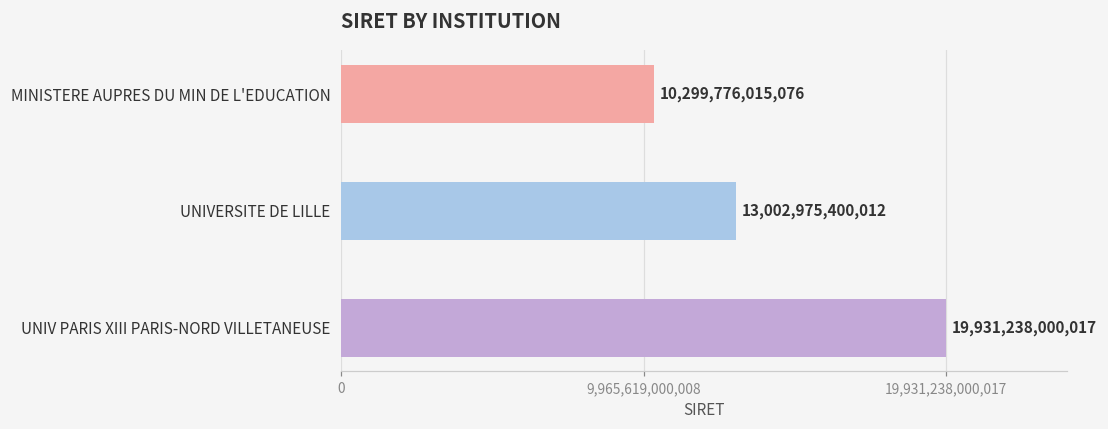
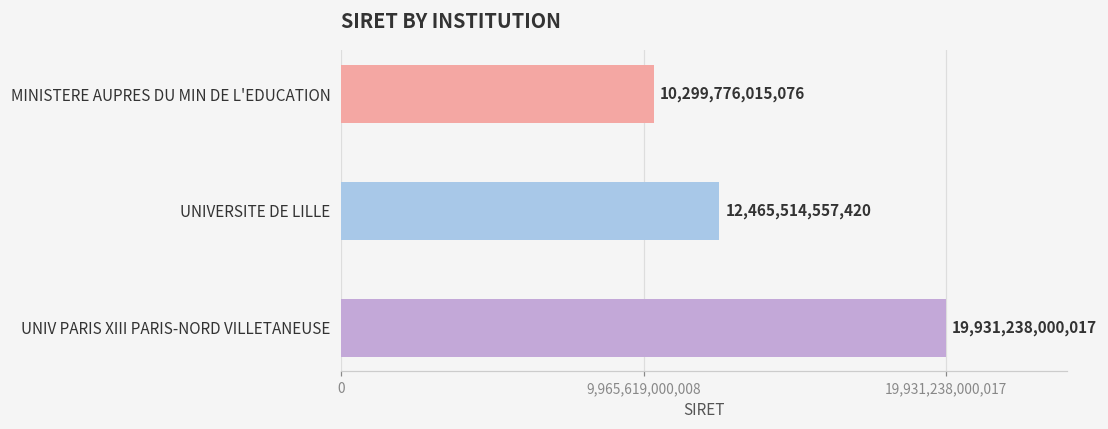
UNIVERSITE DE LILLE: 13,002,975,400,012 -> 12,465,514,557,420
